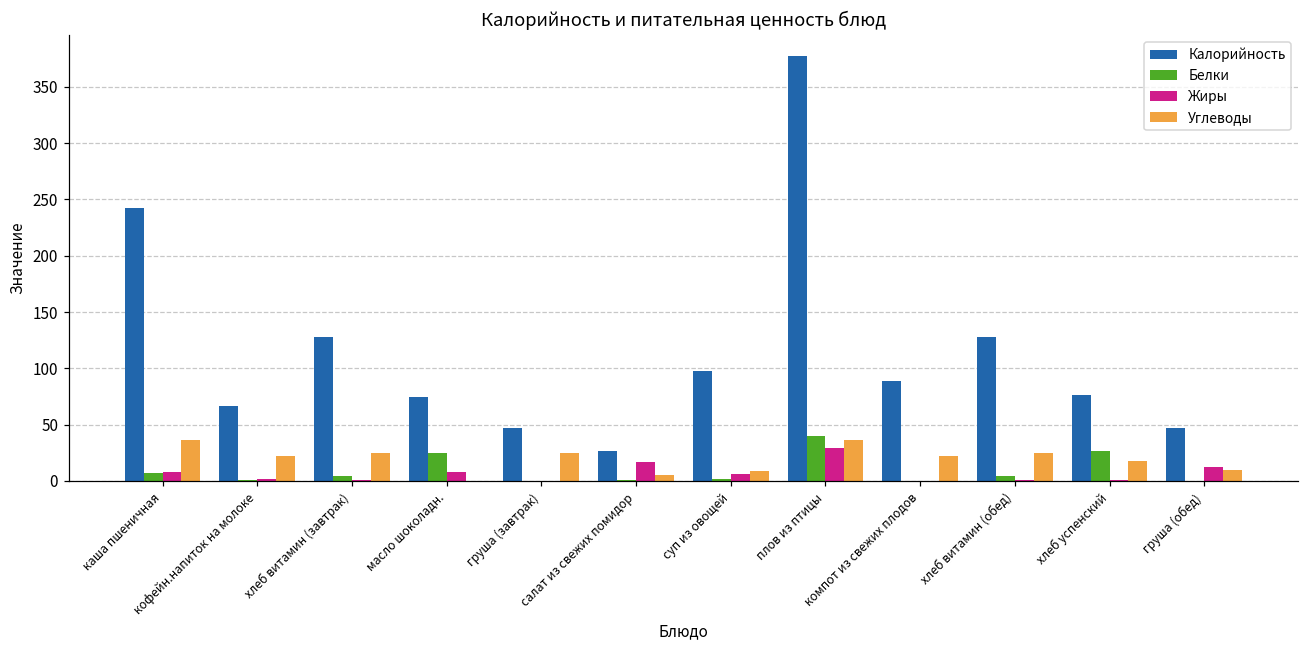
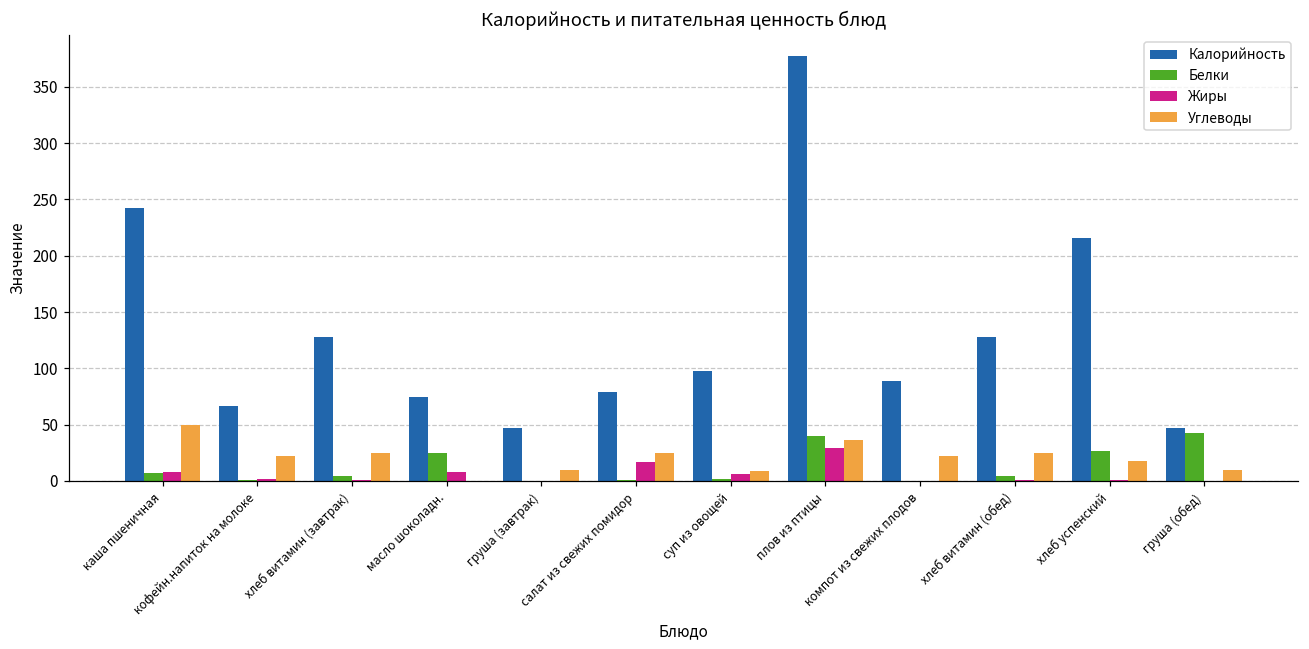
Углеводы, каша пшеничная: 36 -> 50
Углеводы, груша (завтрак): 25 -> 10
Калорийность, салат из свежих помидор: 27 -> 79
Углеводы, салат из свежих помидор: 5 -> 25
Калорийность, хлеб успенский: 76 -> 216
Белки, груша (обед): 0 -> 43
Жиры, груша (обед): 12 -> 0
